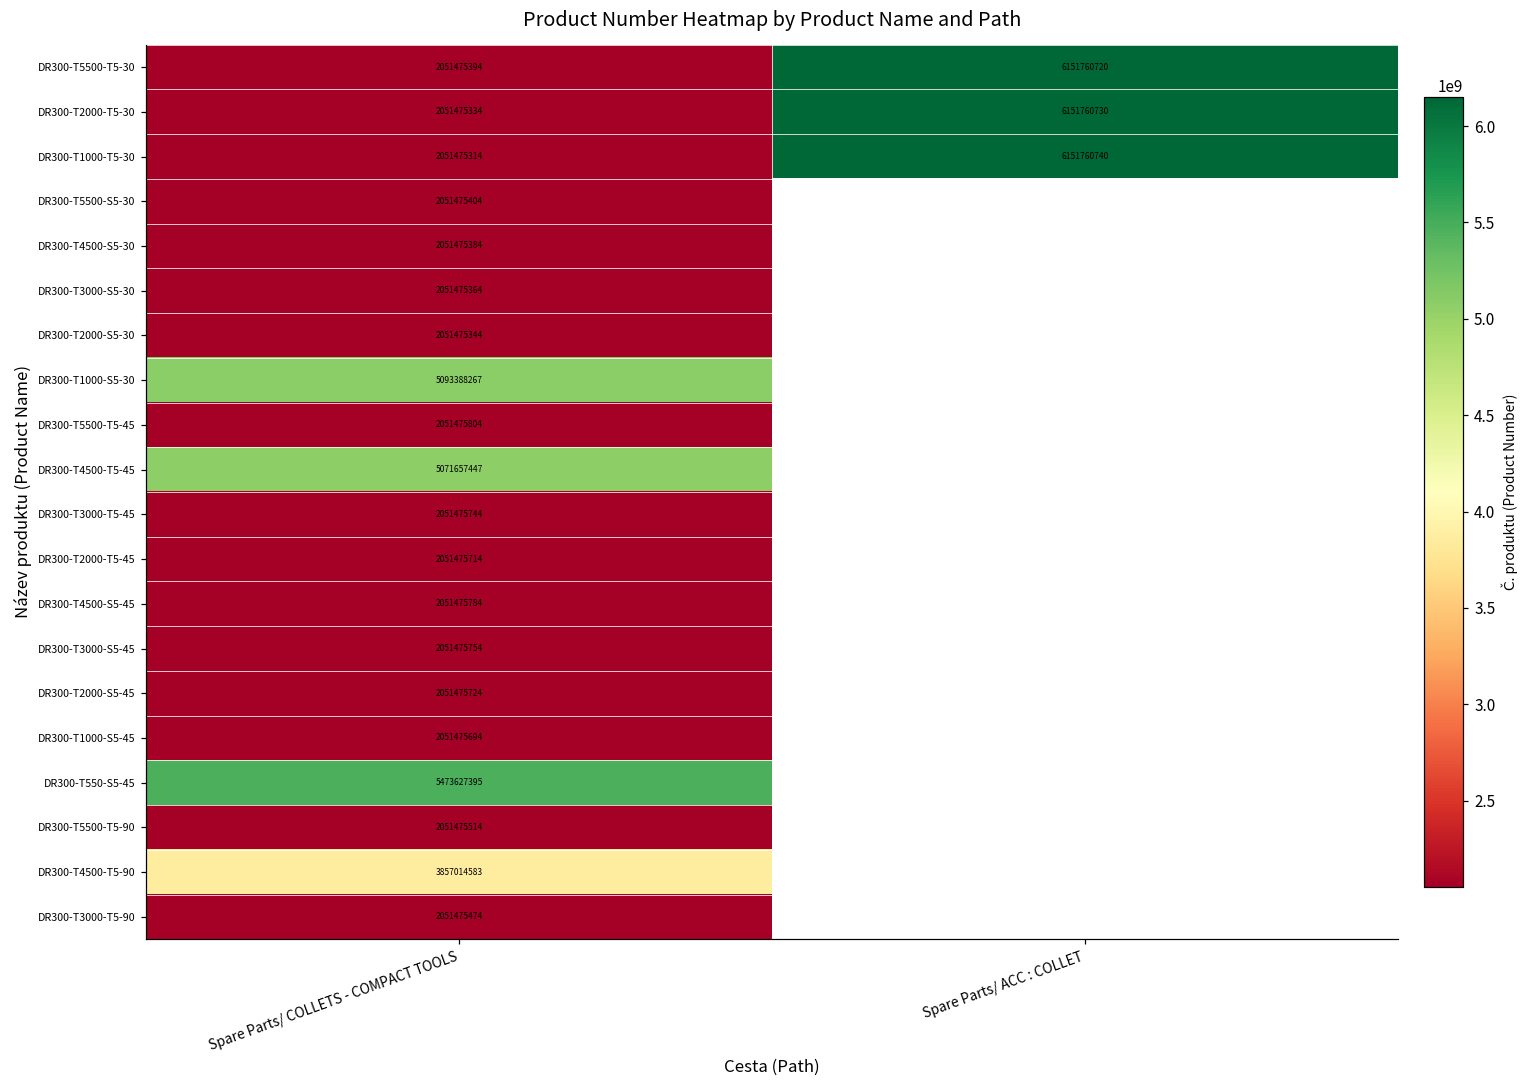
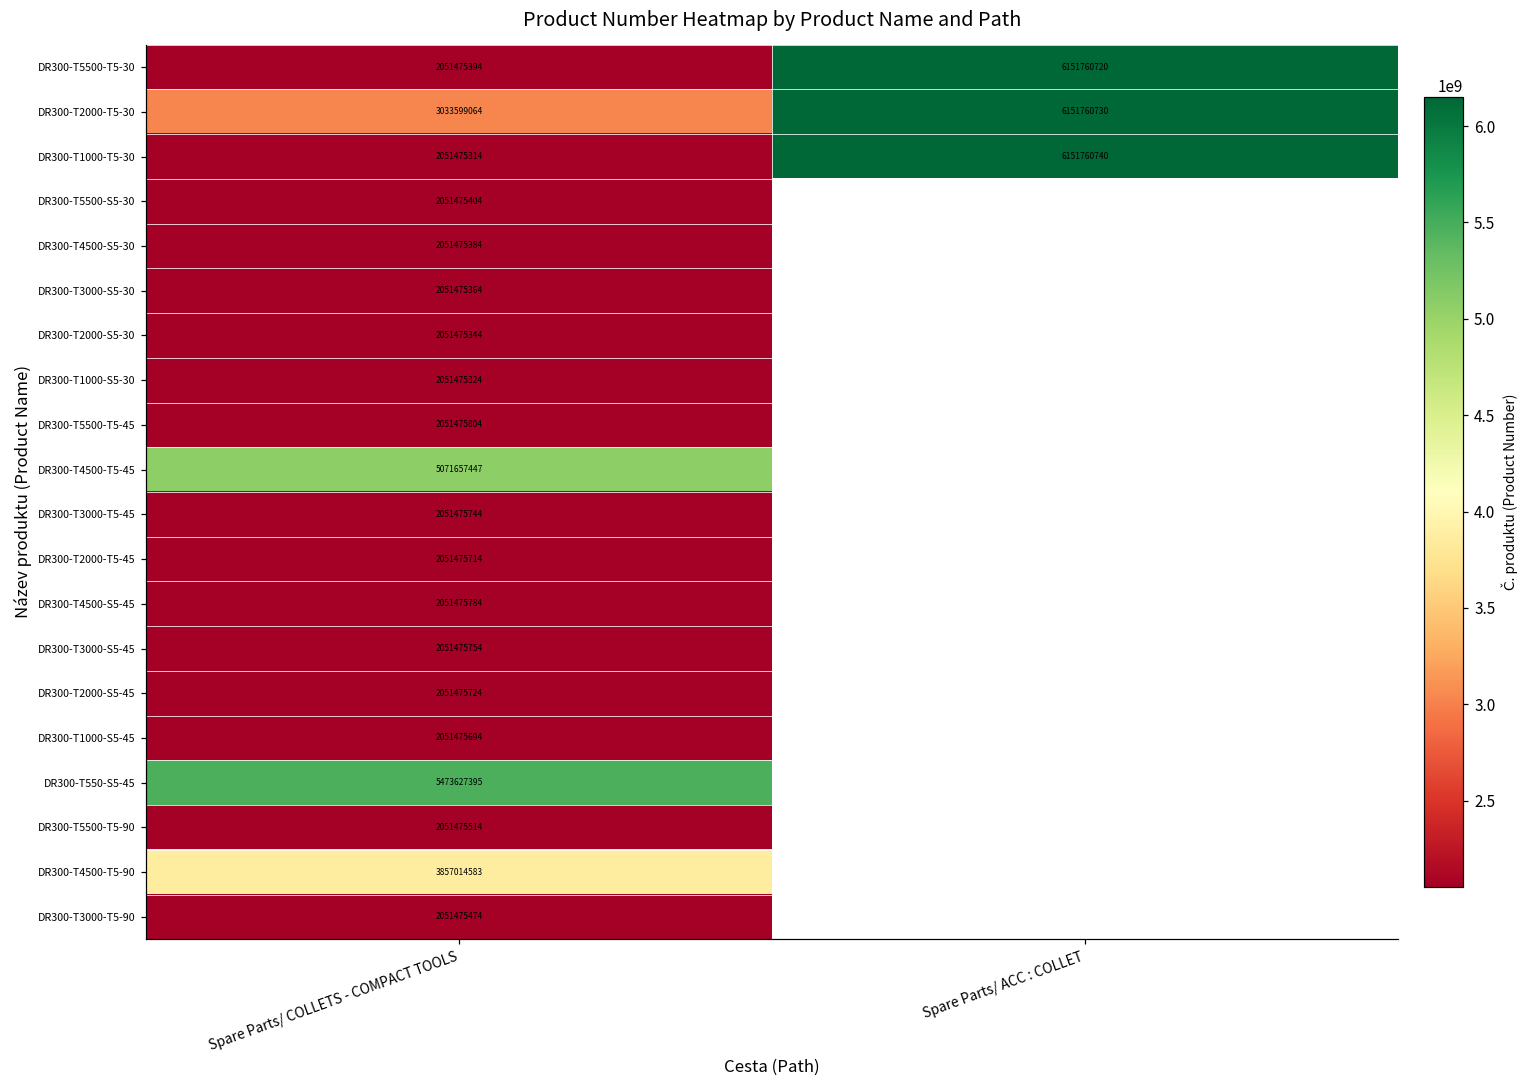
DR300-T2000-T5-30, Spare Parts/ COLLETS - COMPACT TOOLS: 2051475334 -> 3033599064
DR300-T1000-S5-30, Spare Parts/ COLLETS - COMPACT TOOLS: 5093388267 -> 2051475324
